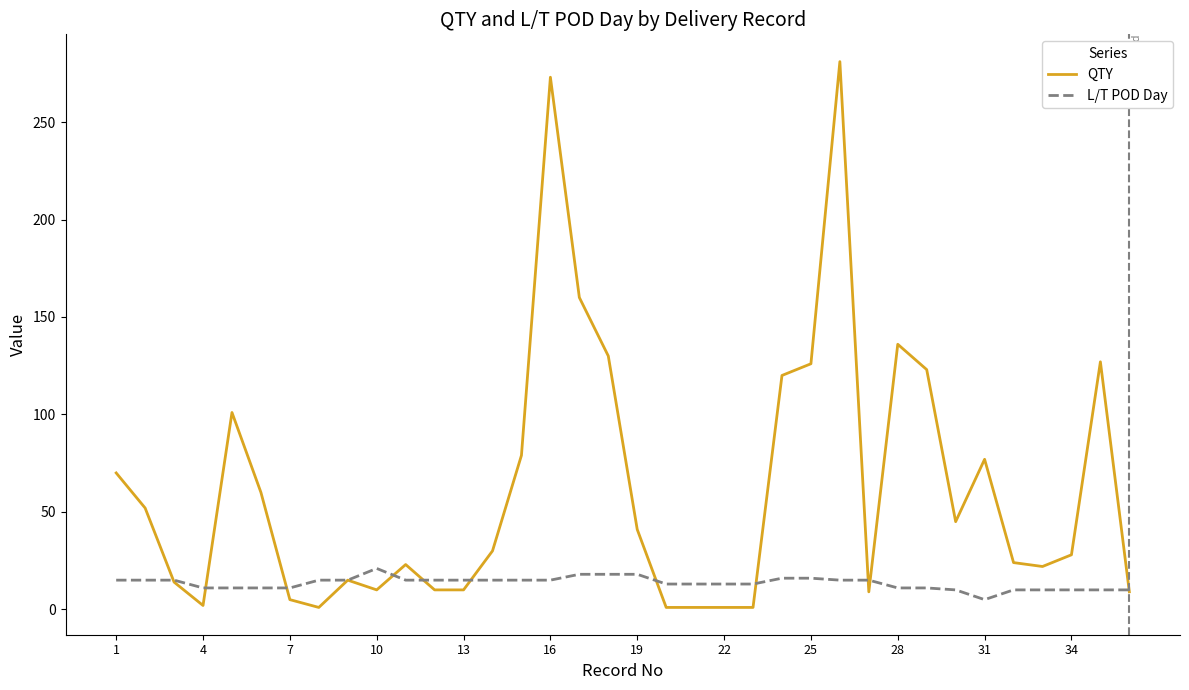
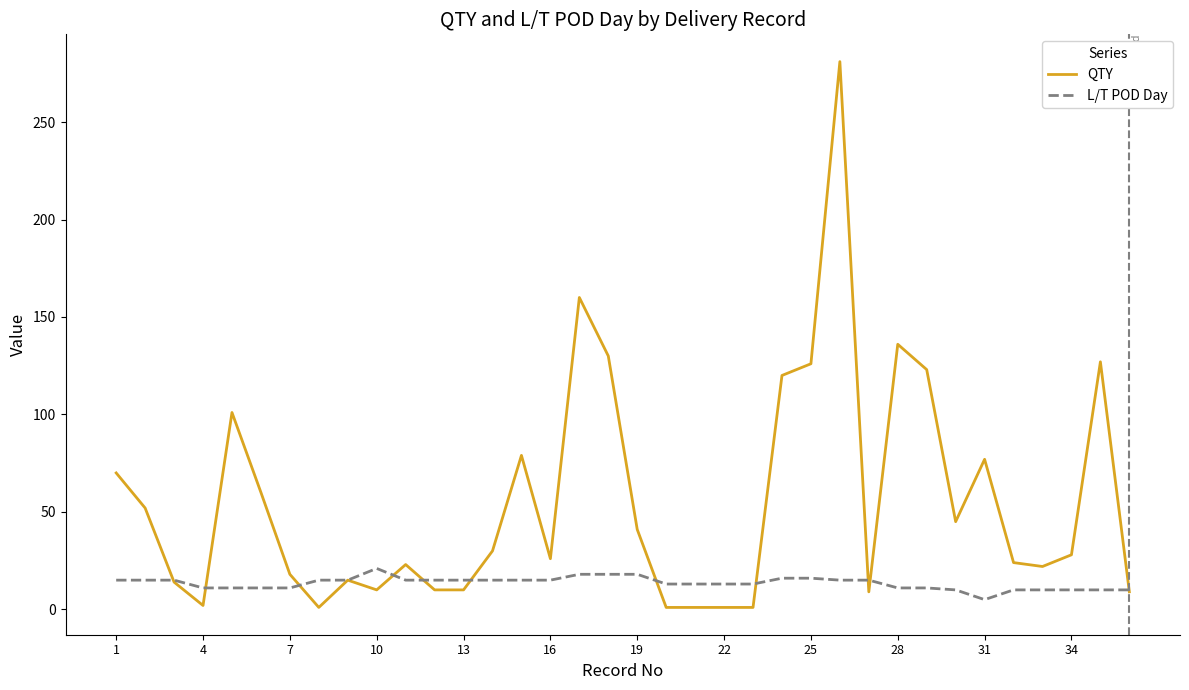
QTY, 7: 5 -> 18
QTY, 16: 273 -> 26
